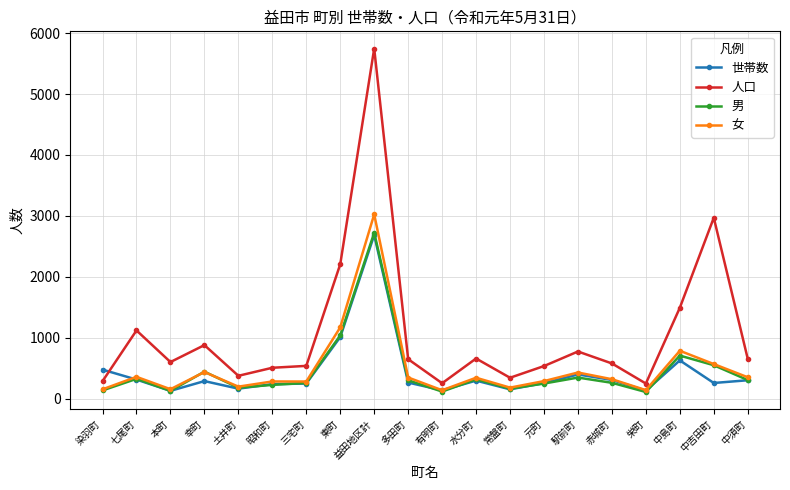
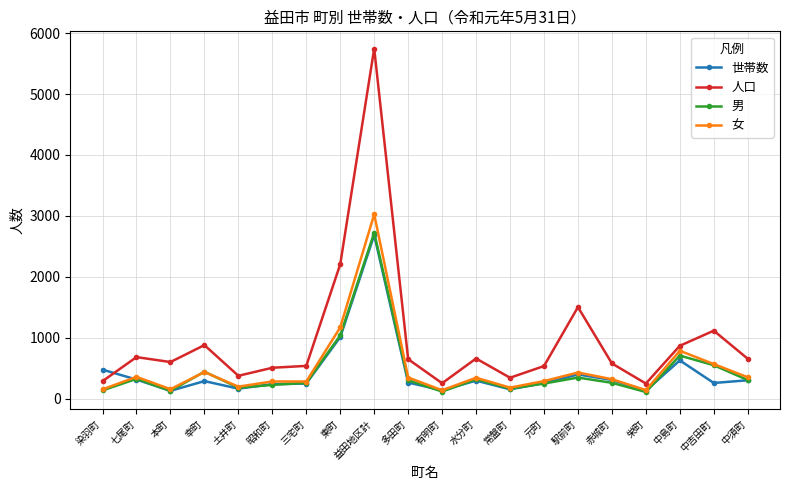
人口, 七尾町: 1100 -> 700
人口, 駅前町: 800 -> 1500
人口, 中島町: 1500 -> 900
人口, 中吉田町: 3000 -> 1100
